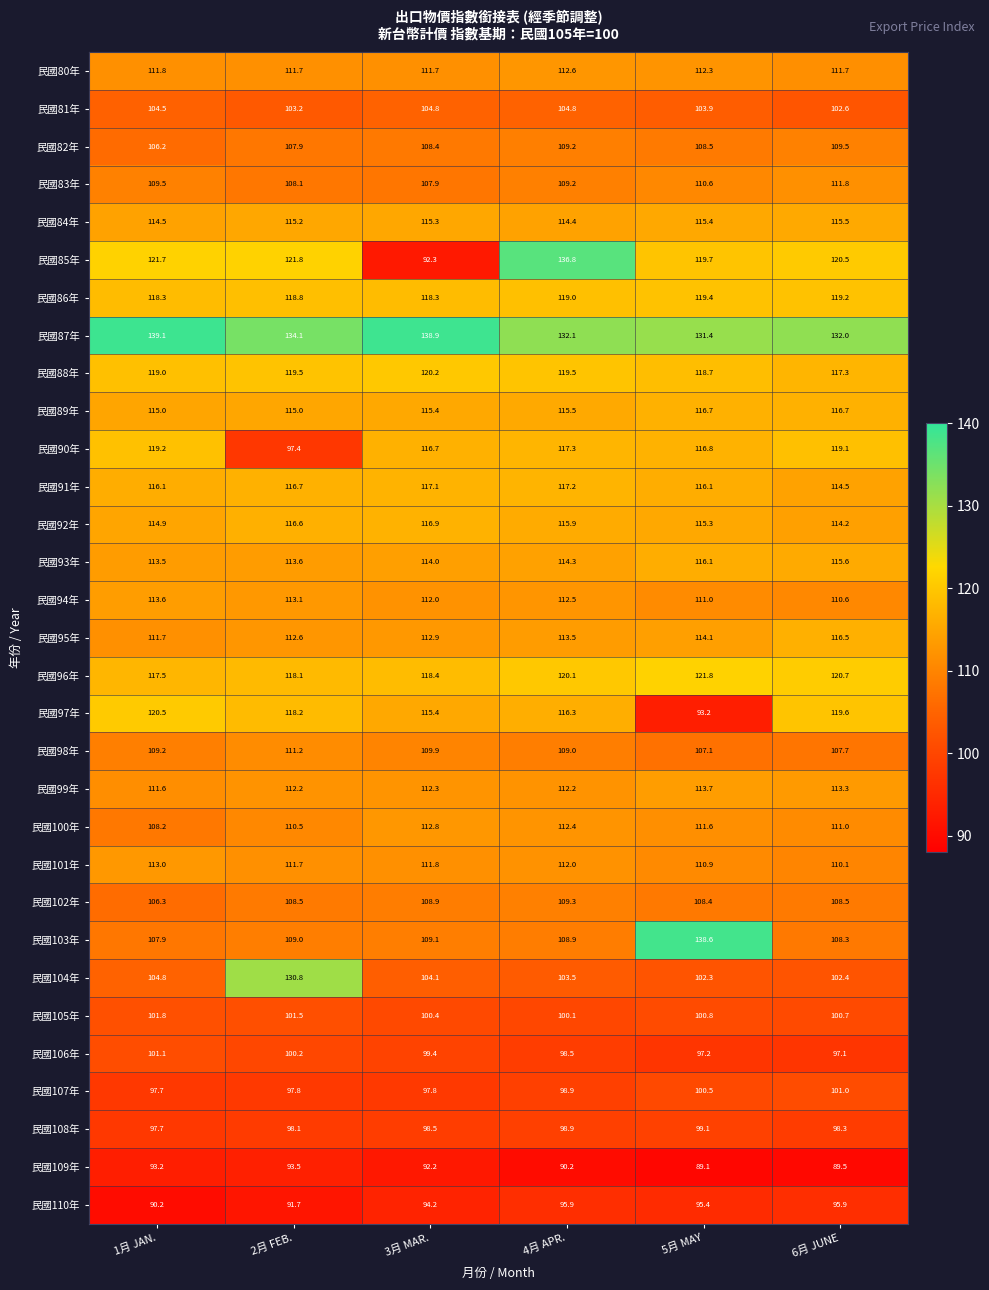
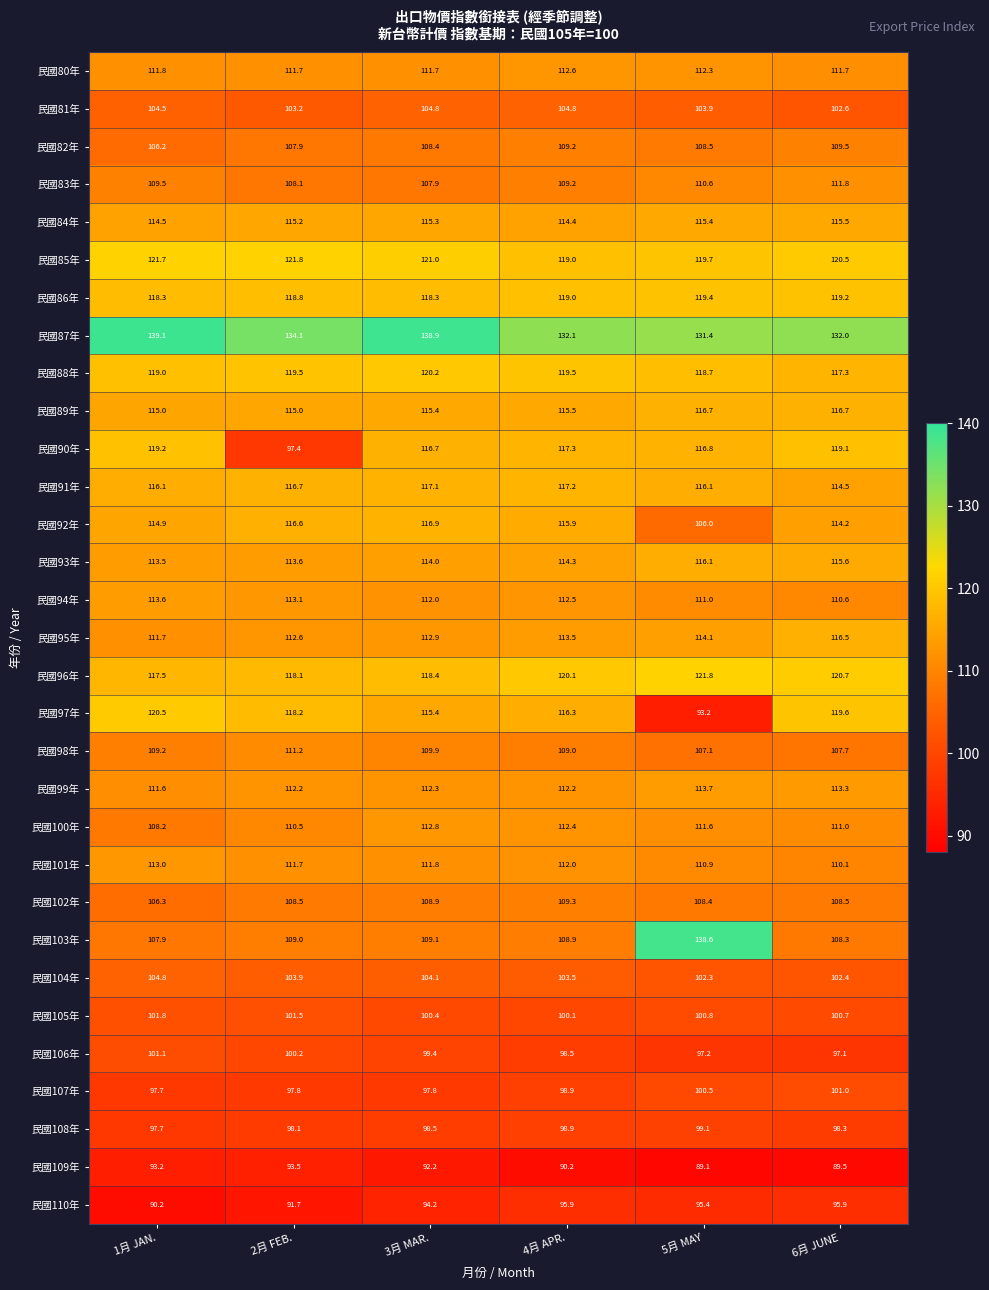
民國85年, 3月 MAR.: 92.3 -> 121.0
民國85年, 4月 APR.: 136.8 -> 119.0
民國92年, 5月 MAY: 115.3 -> 106.0
民國104年, 2月 FEB.: 130.8 -> 103.9
